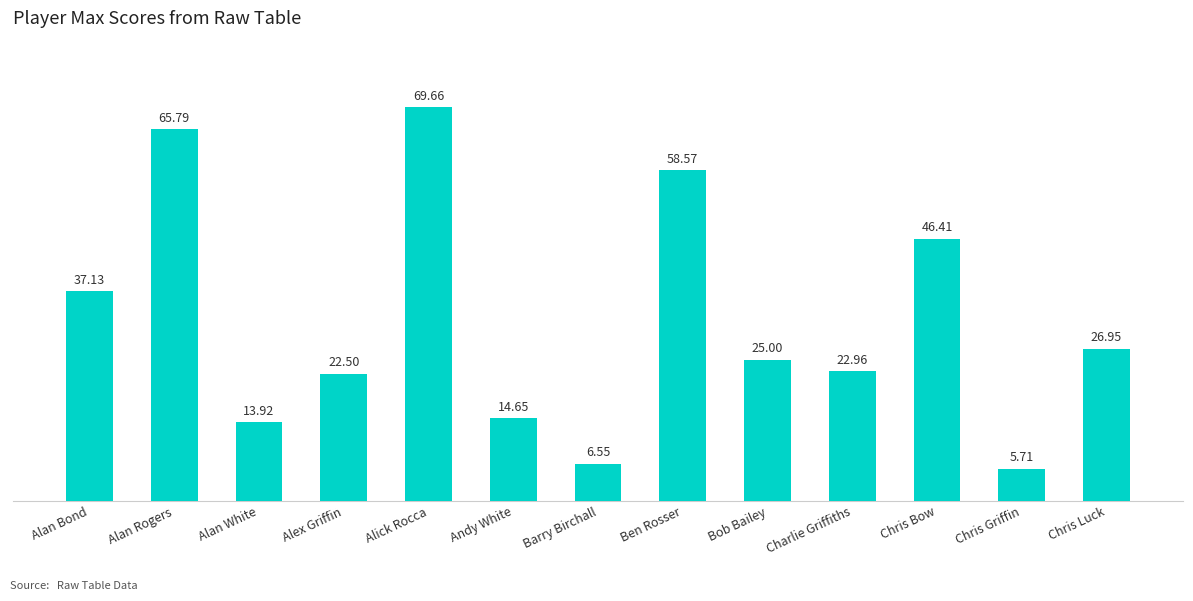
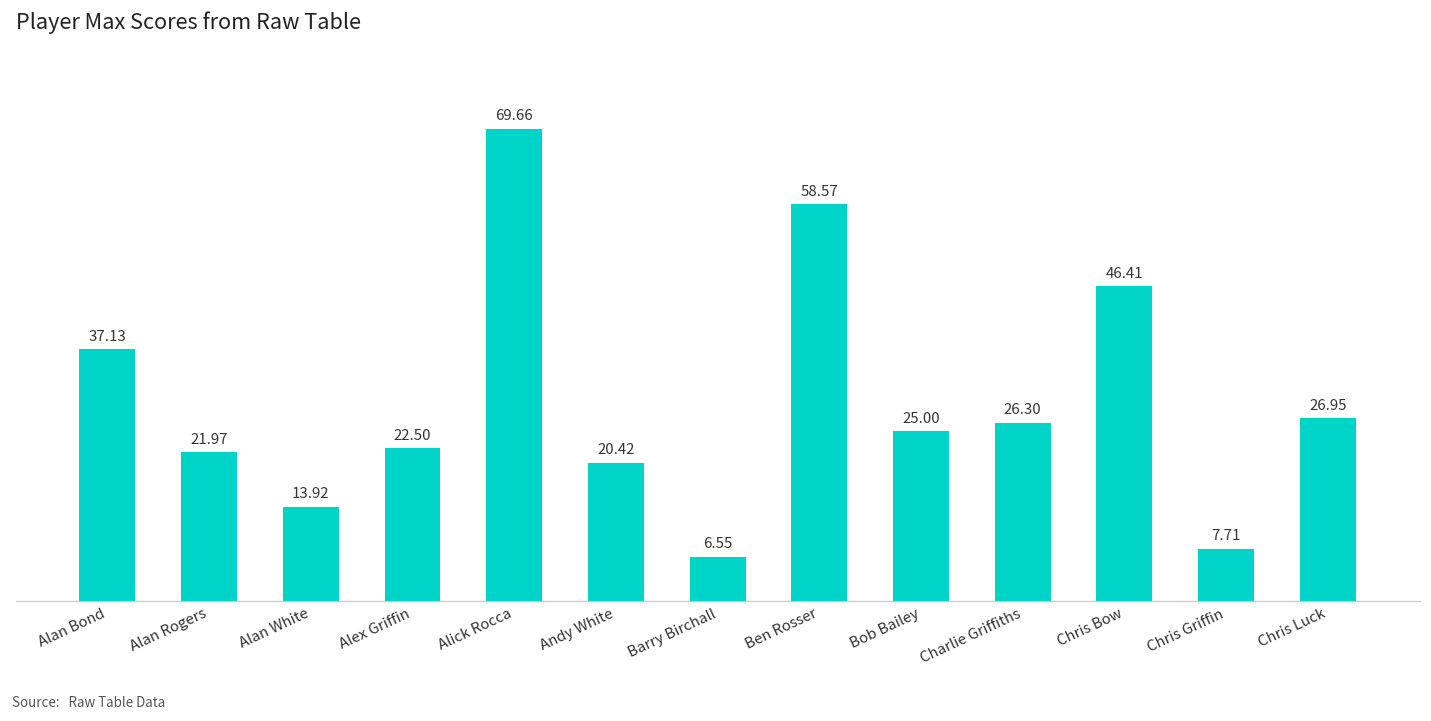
Alan Rogers: 65.79 -> 21.97
Andy White: 14.65 -> 20.42
Charlie Griffiths: 22.96 -> 26.30
Chris Griffin: 5.71 -> 7.71
